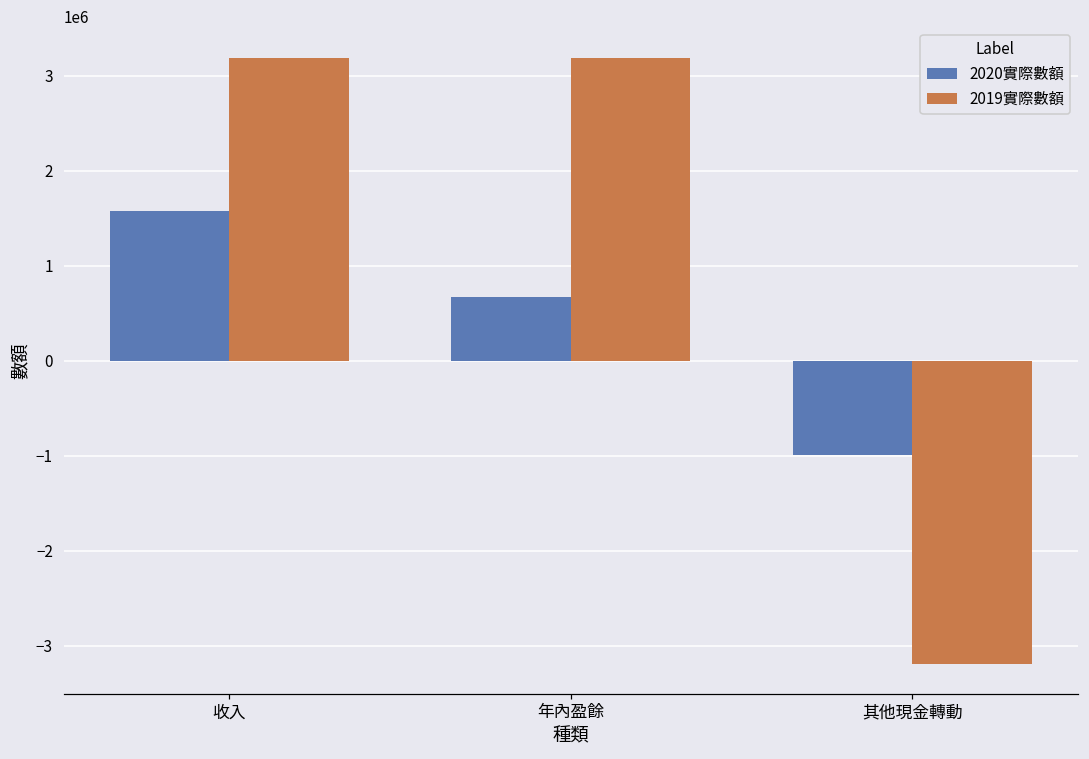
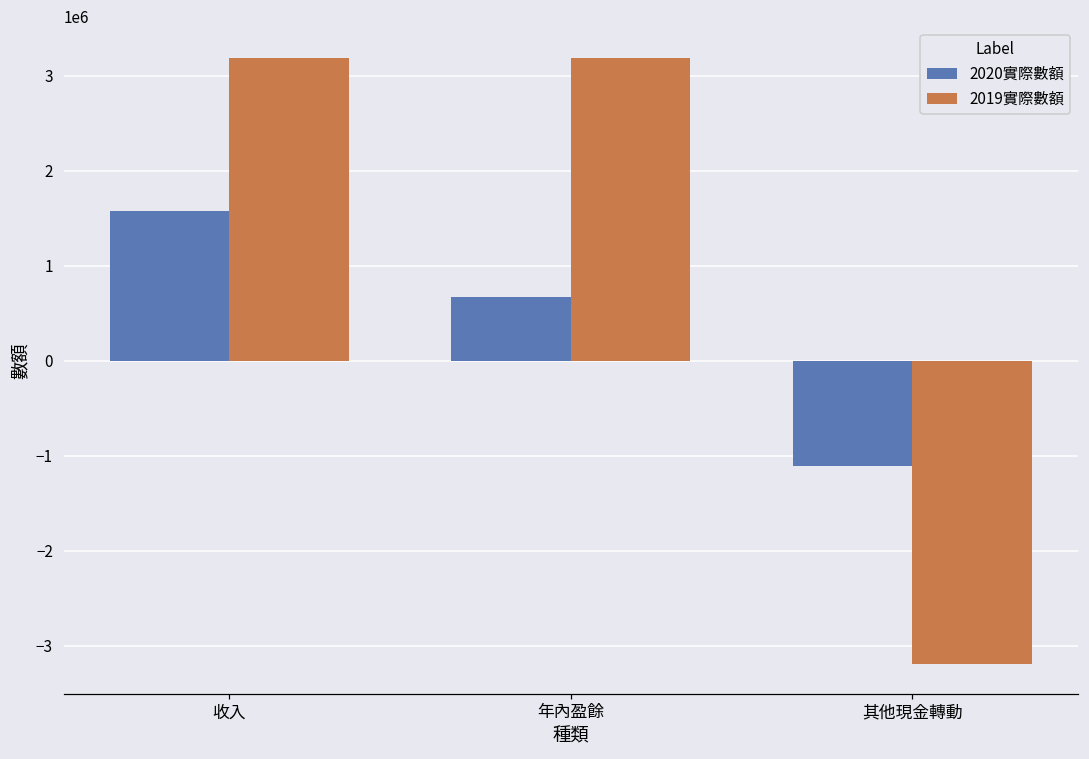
2020實際數額, 其他現金轉動: -1000000 -> -1100000
